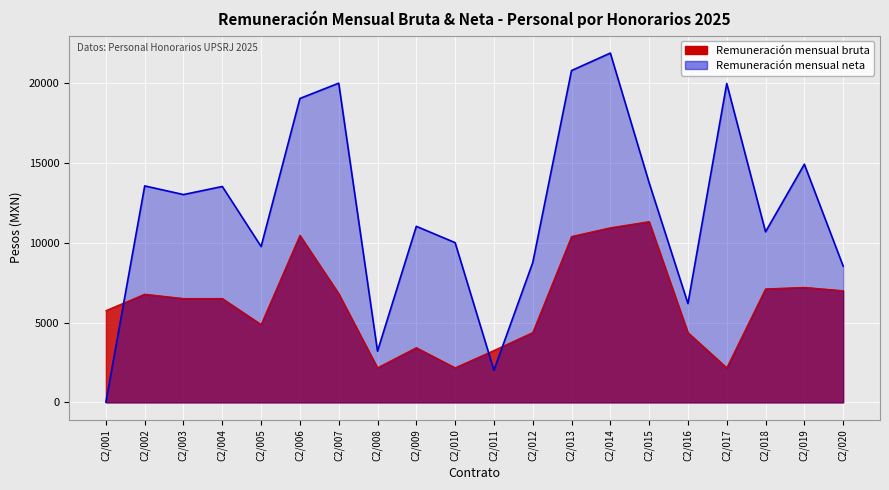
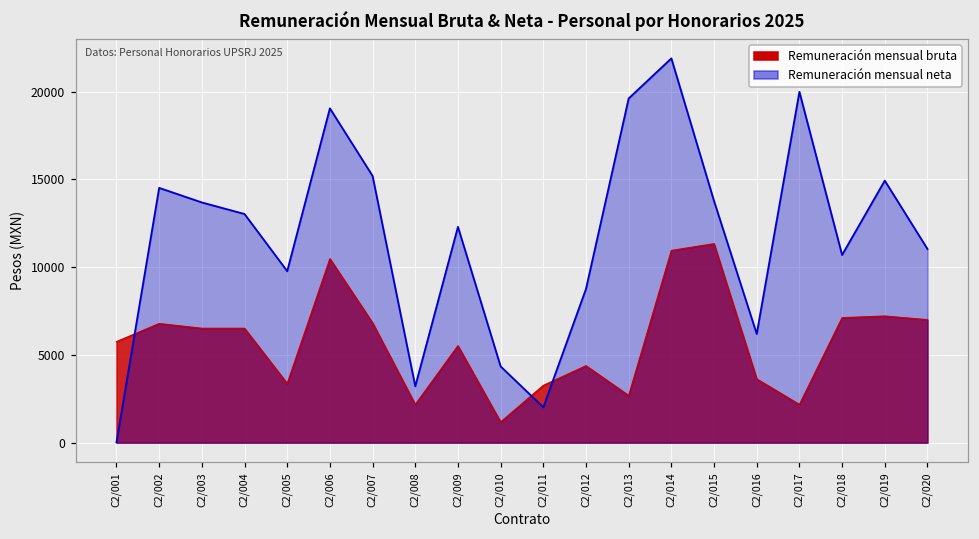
Remuneración mensual neta, C2/002: 13600 -> 14500
Remuneración mensual neta, C2/003: 13000 -> 13700
Remuneración mensual neta, C2/004: 13500 -> 13000
Remuneración mensual bruta, C2/005: 4900 -> 3400
Remuneración mensual neta, C2/007: 20000 -> 15200
Remuneración mensual bruta, C2/009: 3400 -> 5500
Remuneración mensual neta, C2/009: 11000 -> 12300
Remuneración mensual bruta, C2/010: 2200 -> 1200
Remuneración mensual neta, C2/010: 10000 -> 4300
Remuneración mensual bruta, C2/013: 10400 -> 2700
Remuneración mensual neta, C2/013: 20800 -> 19600
Remuneración mensual bruta, C2/016: 4400 -> 3600
Remuneración mensual neta, C2/020: 8500 -> 11000
